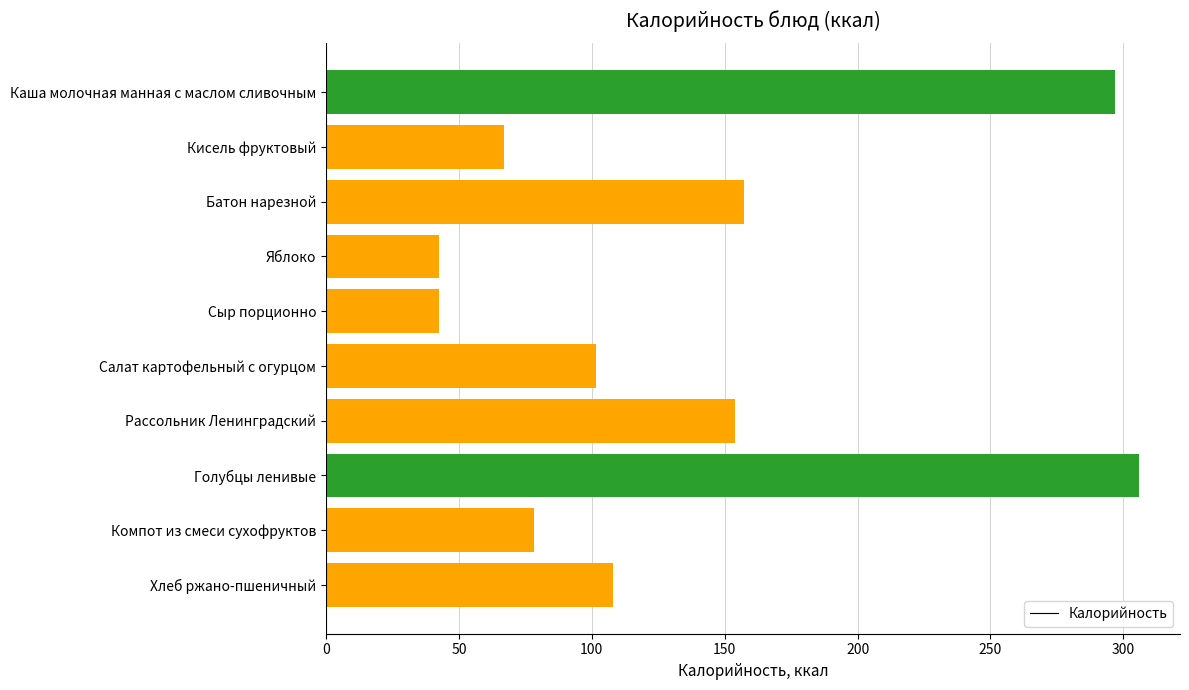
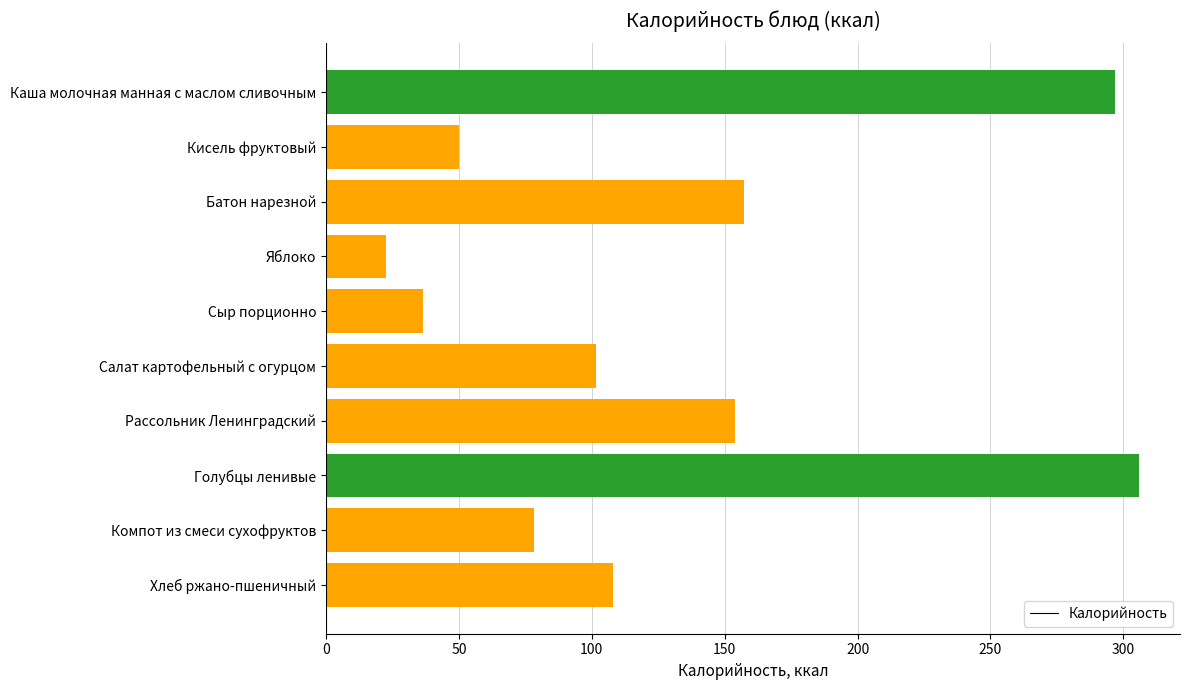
Кисель фруктовый: 67 -> 50
Яблоко: 43 -> 22
Сыр порционно: 43 -> 36
